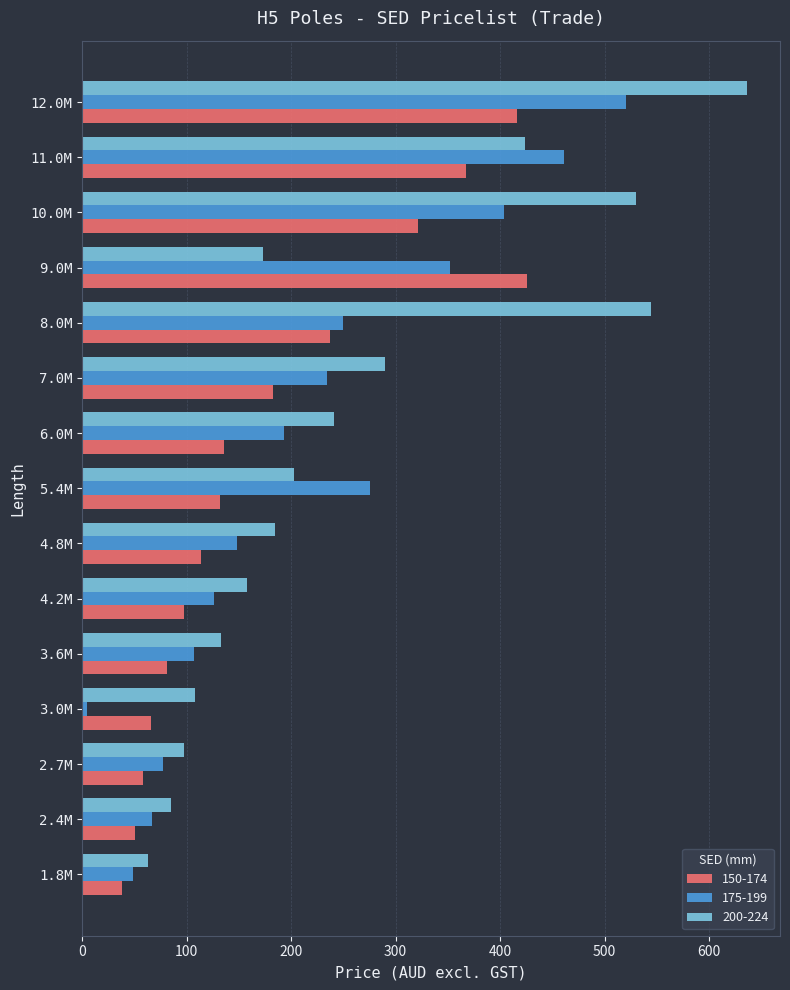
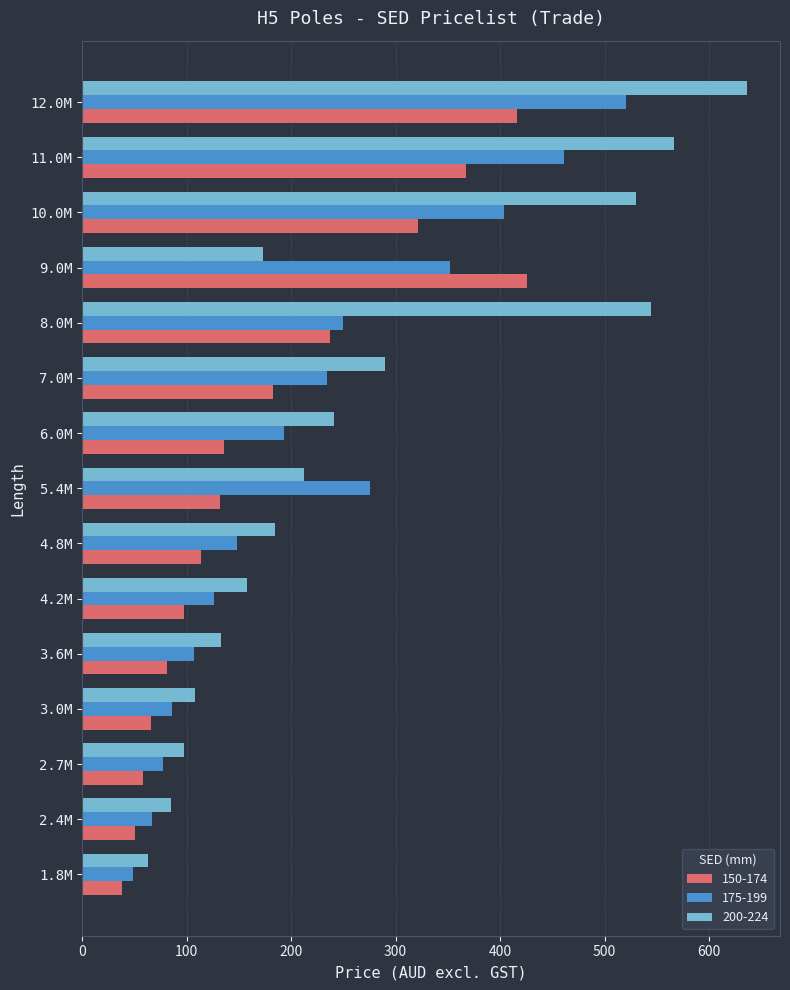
200-224, 11.0M: 424 -> 566
200-224, 5.4M: 203 -> 212
175-199, 3.0M: 5 -> 86
